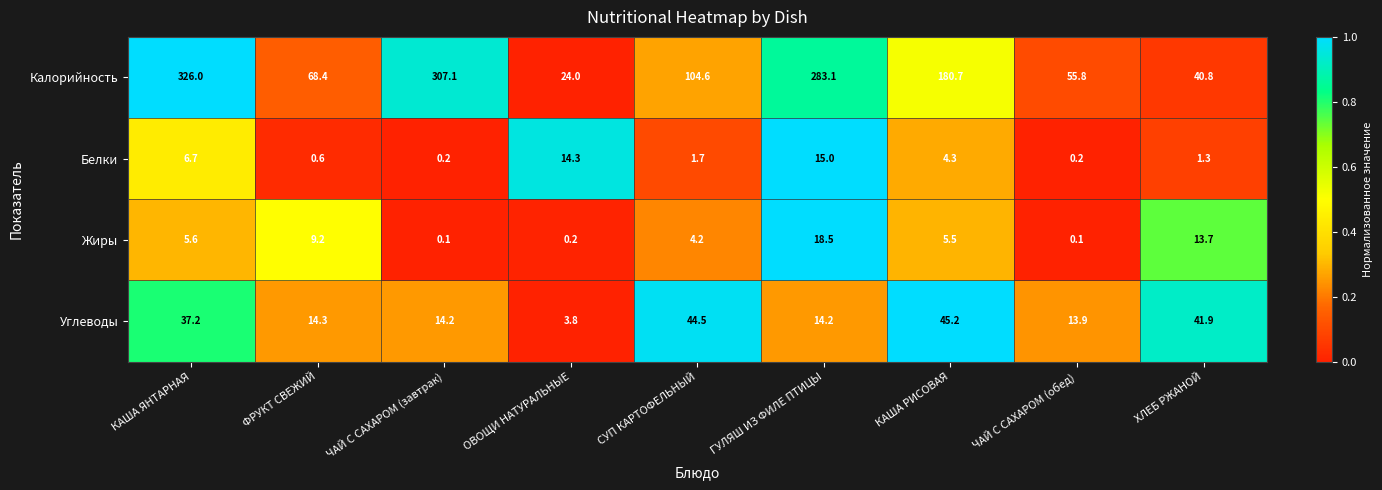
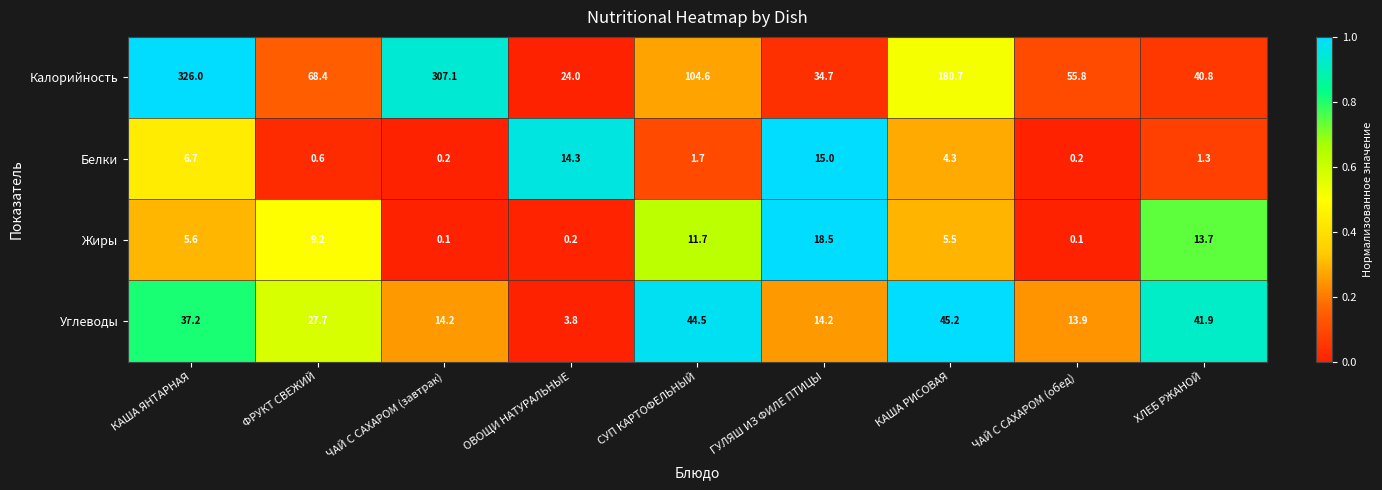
Калорийность, ГУЛЯШ ИЗ ФИЛЕ ПТИЦЫ: 283.1 -> 34.7
Жиры, СУП КАРТОФЕЛЬНЫЙ: 4.2 -> 11.7
Углеводы, ФРУКТ СВЕЖИЙ: 14.3 -> 27.7
